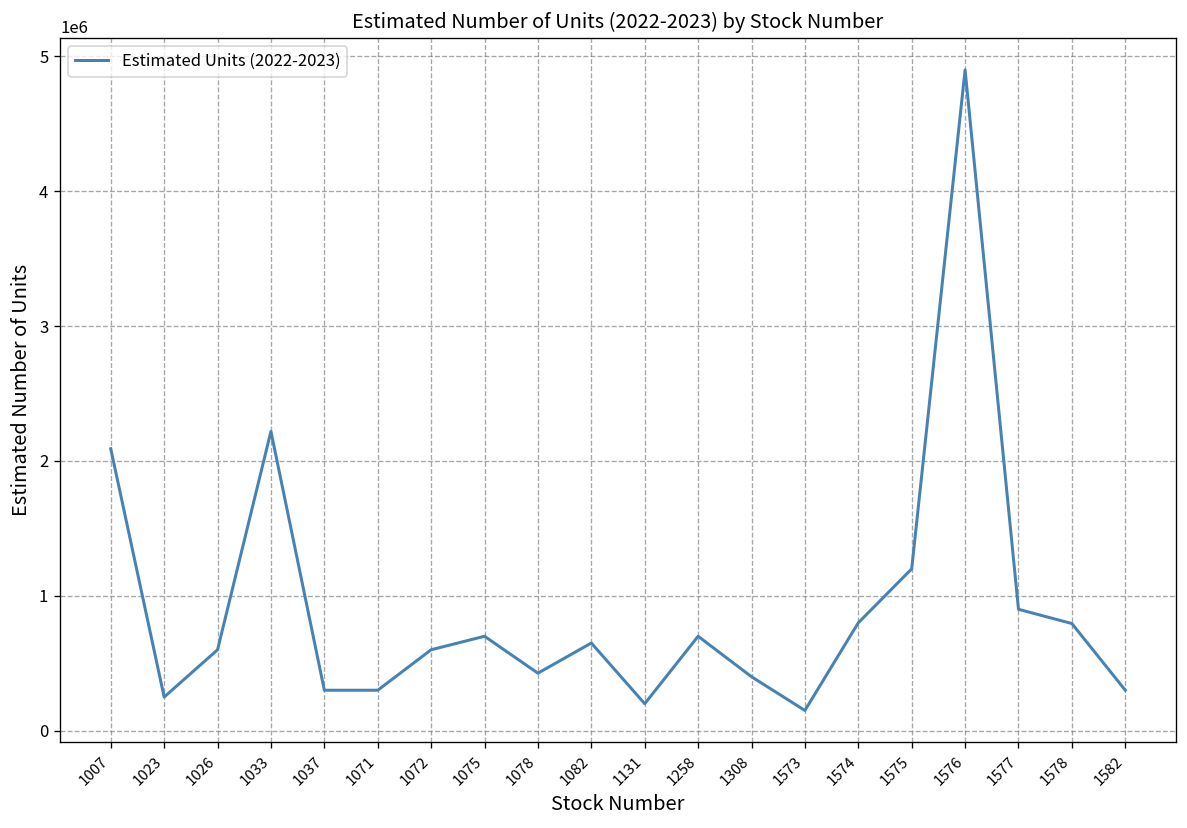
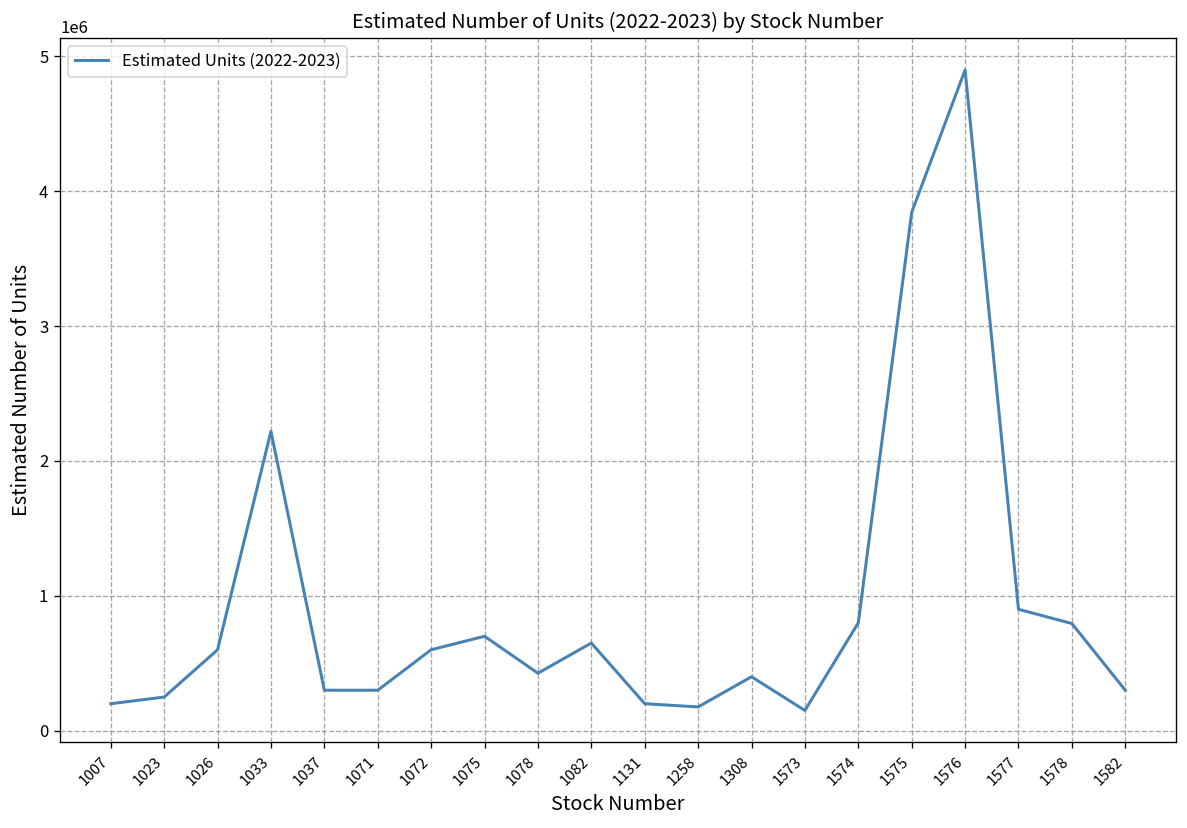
1007: 2090000 -> 200000
1258: 700000 -> 180000
1575: 1200000 -> 3840000
